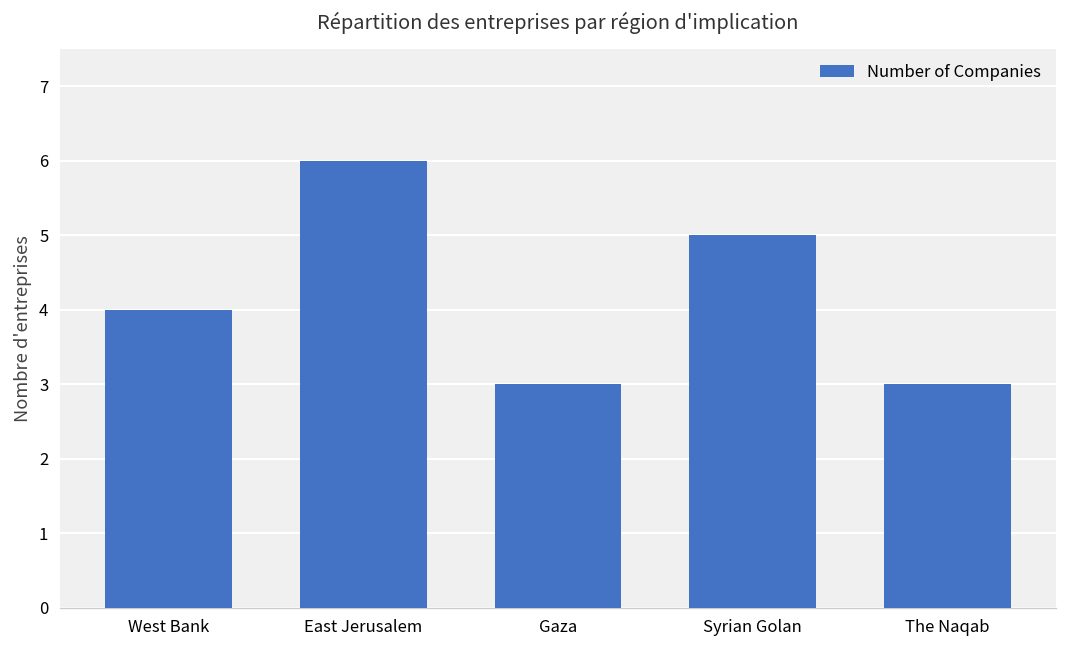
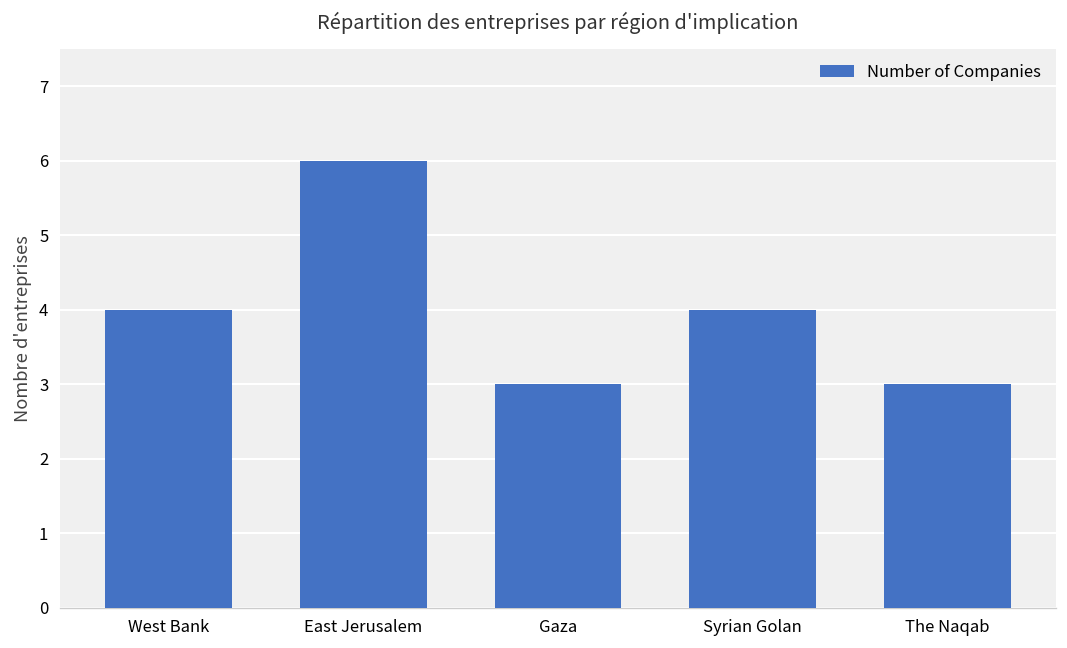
Syrian Golan: 5 -> 4
